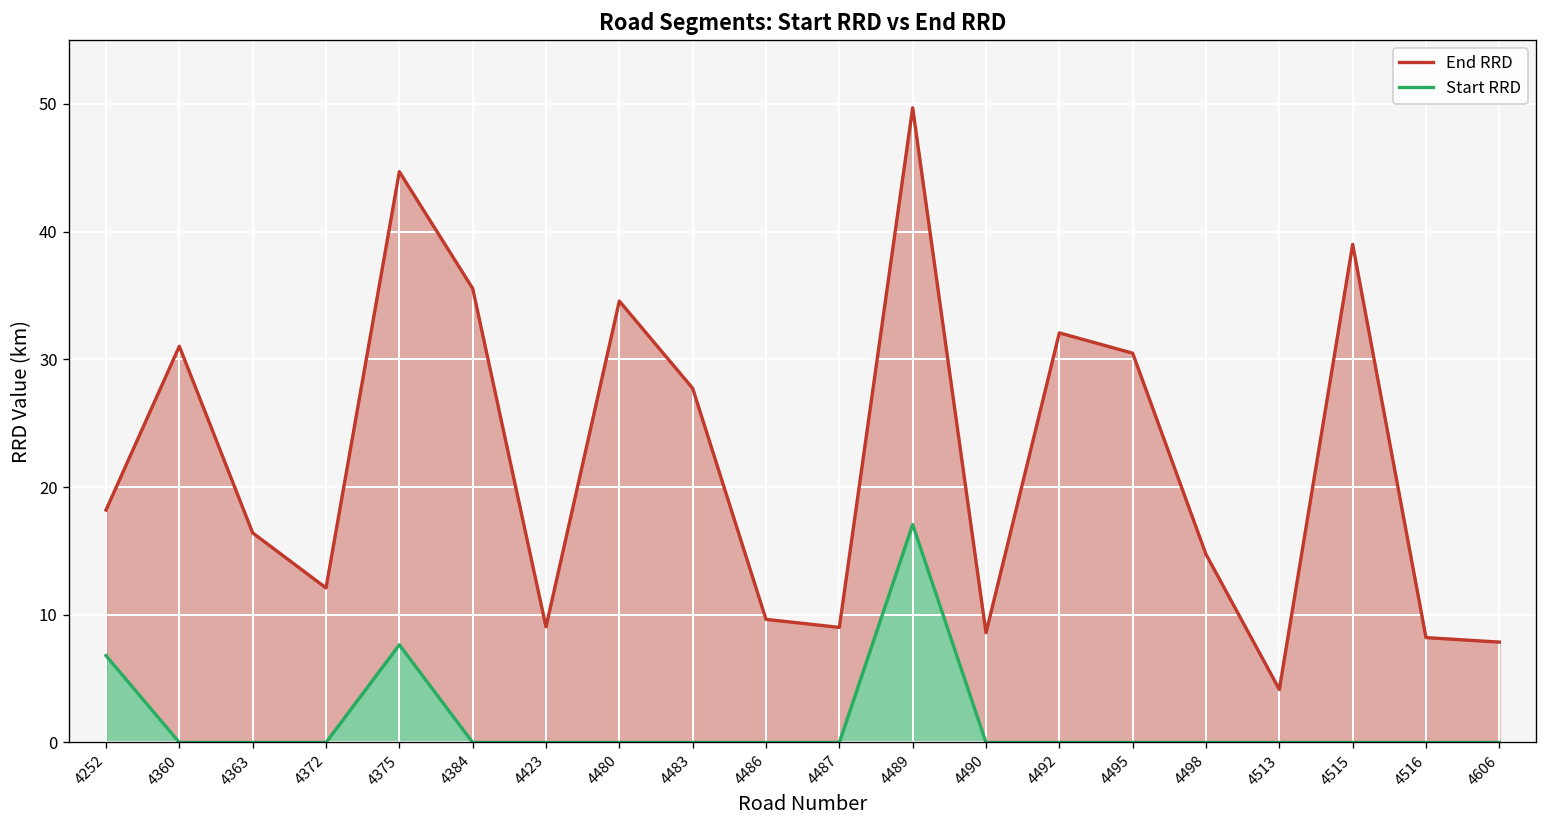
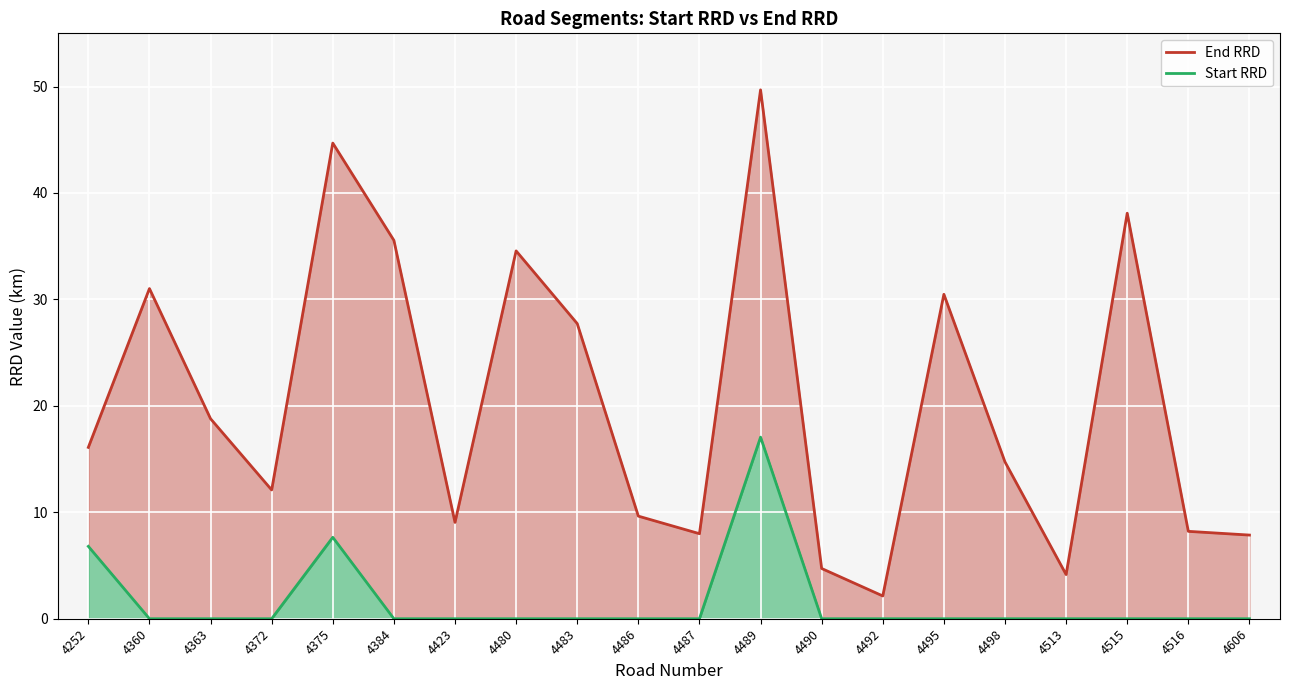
End RRD, 4252: 18.2 -> 16.1
End RRD, 4363: 16.4 -> 18.8
End RRD, 4487: 9.0 -> 8.0
End RRD, 4490: 8.6 -> 4.7
End RRD, 4492: 32.1 -> 2.1
End RRD, 4515: 39.0 -> 38.1
